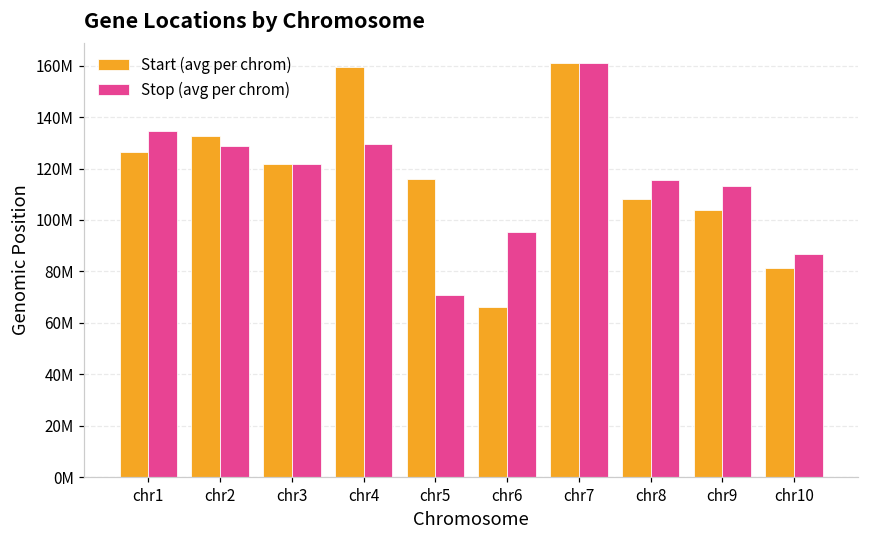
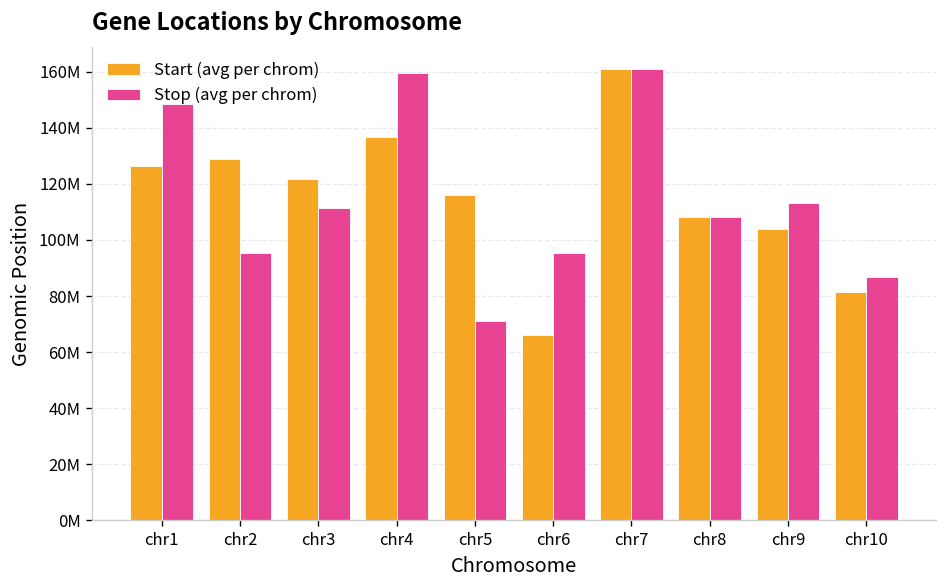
Stop (avg per chrom), chr1: 135000000 -> 148000000
Start (avg per chrom), chr2: 133000000 -> 129000000
Stop (avg per chrom), chr2: 129000000 -> 96000000
Stop (avg per chrom), chr3: 122000000 -> 112000000
Start (avg per chrom), chr4: 159000000 -> 137000000
Stop (avg per chrom), chr4: 129000000 -> 159000000
Stop (avg per chrom), chr8: 116000000 -> 108000000
